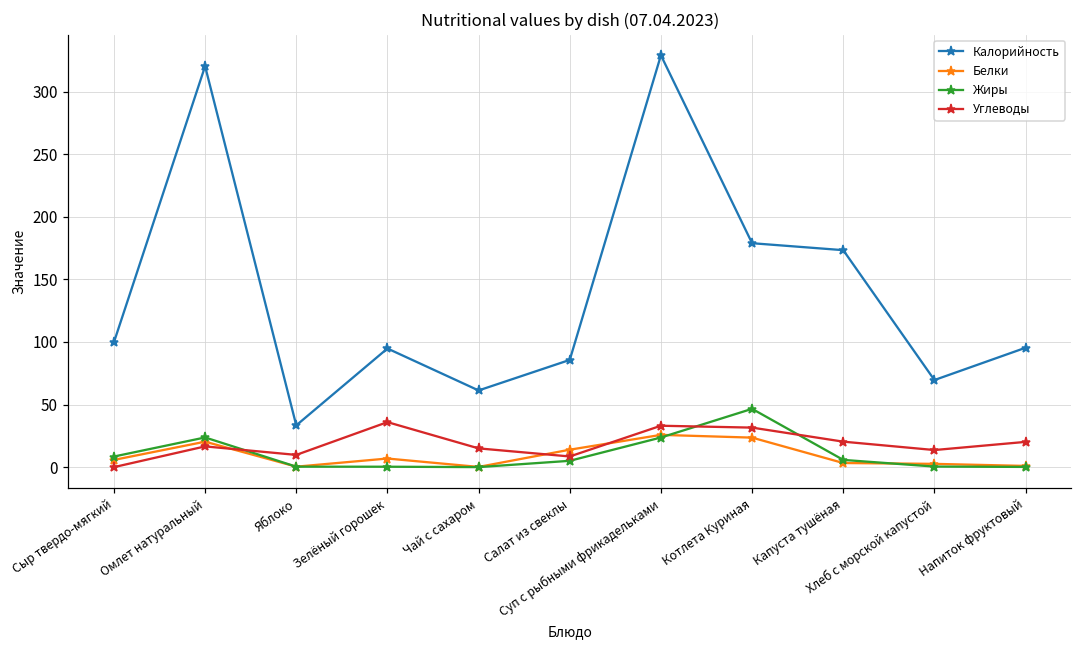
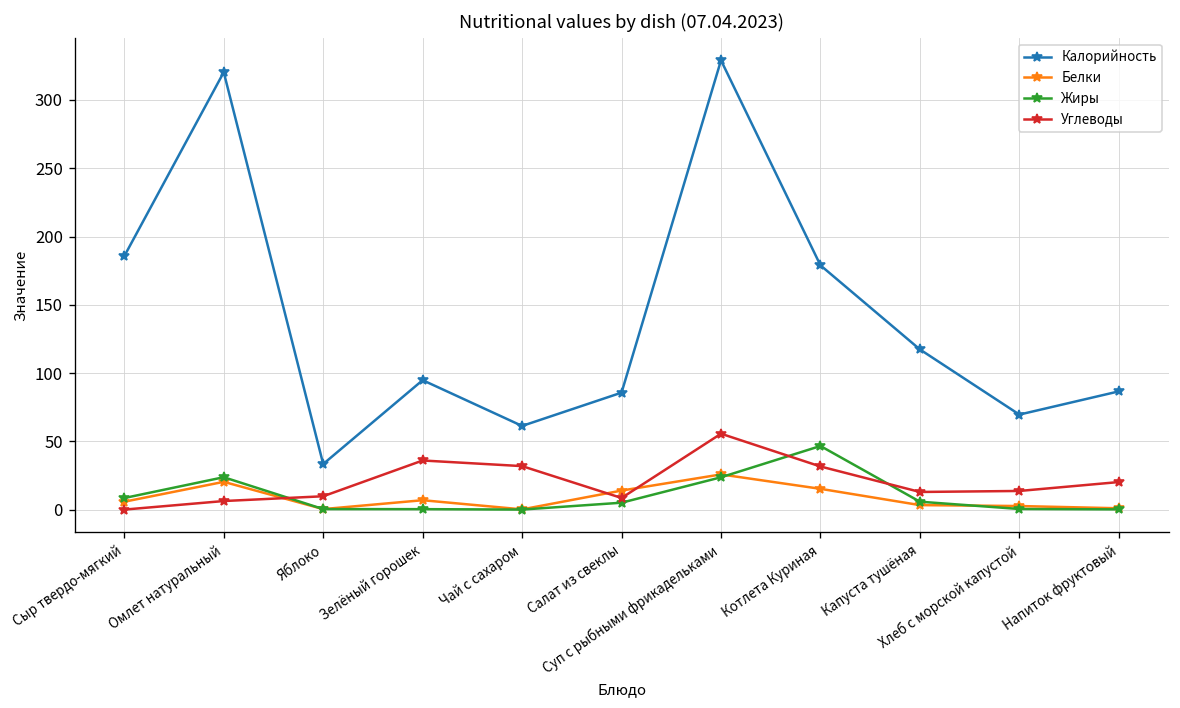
Калорийность, Сыр твердо-мягкий: 100 -> 186
Углеводы, Омлет натуральный: 17 -> 6
Углеводы, Чай с сахаром: 15 -> 32
Углеводы, Суп с рыбными фрикадельками: 33 -> 56
Белки, Котлета Куриная: 24 -> 15
Калорийность, Капуста тушёная: 173 -> 117
Углеводы, Капуста тушёная: 20 -> 13
Калорийность, Напиток фруктовый: 95 -> 87
